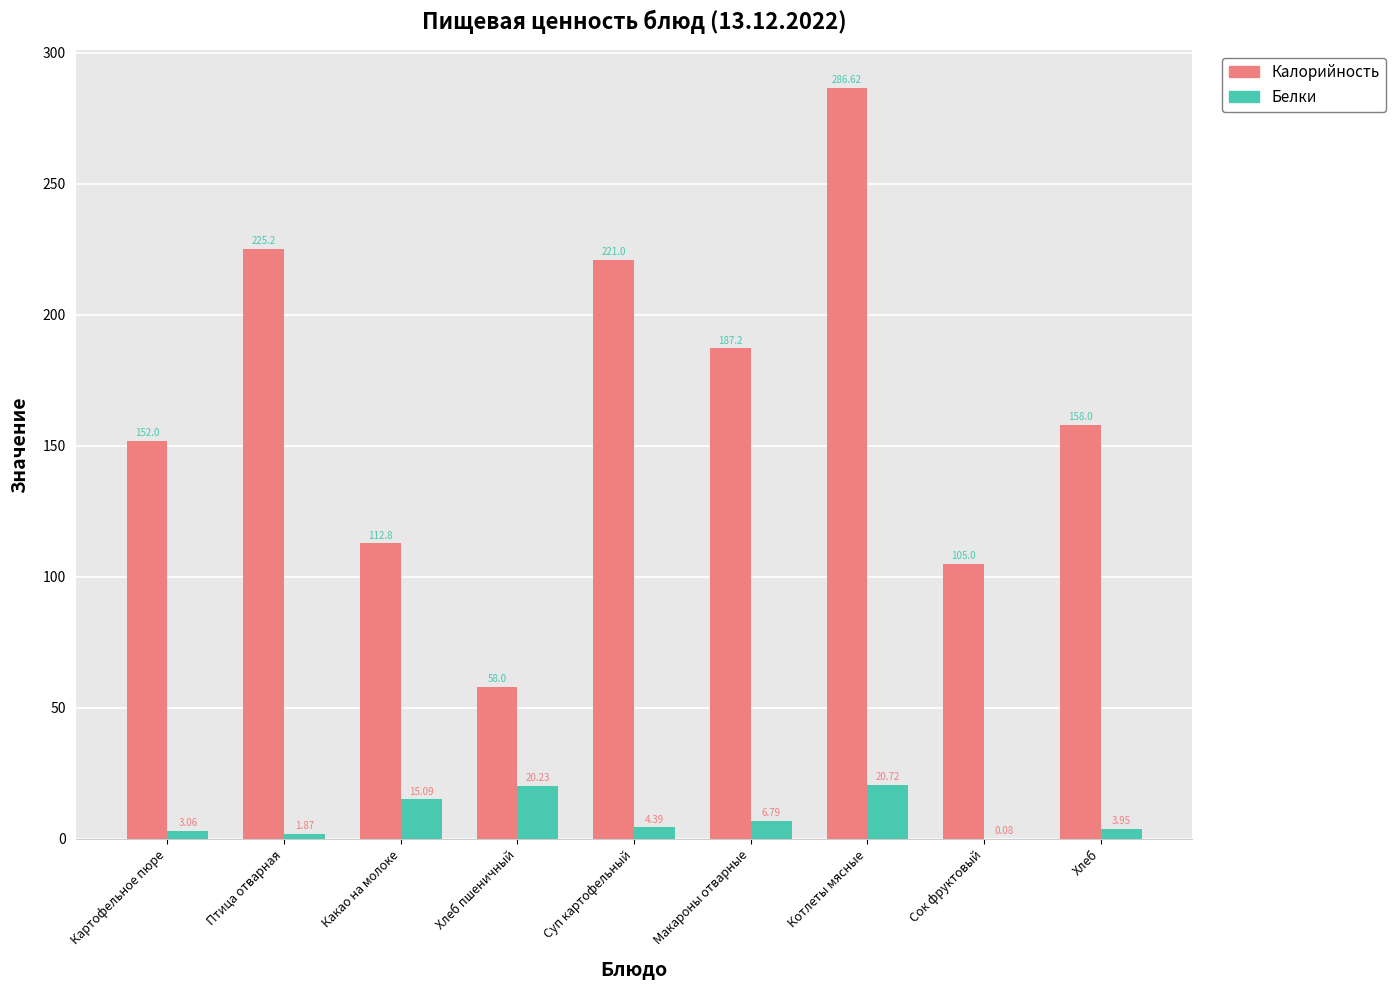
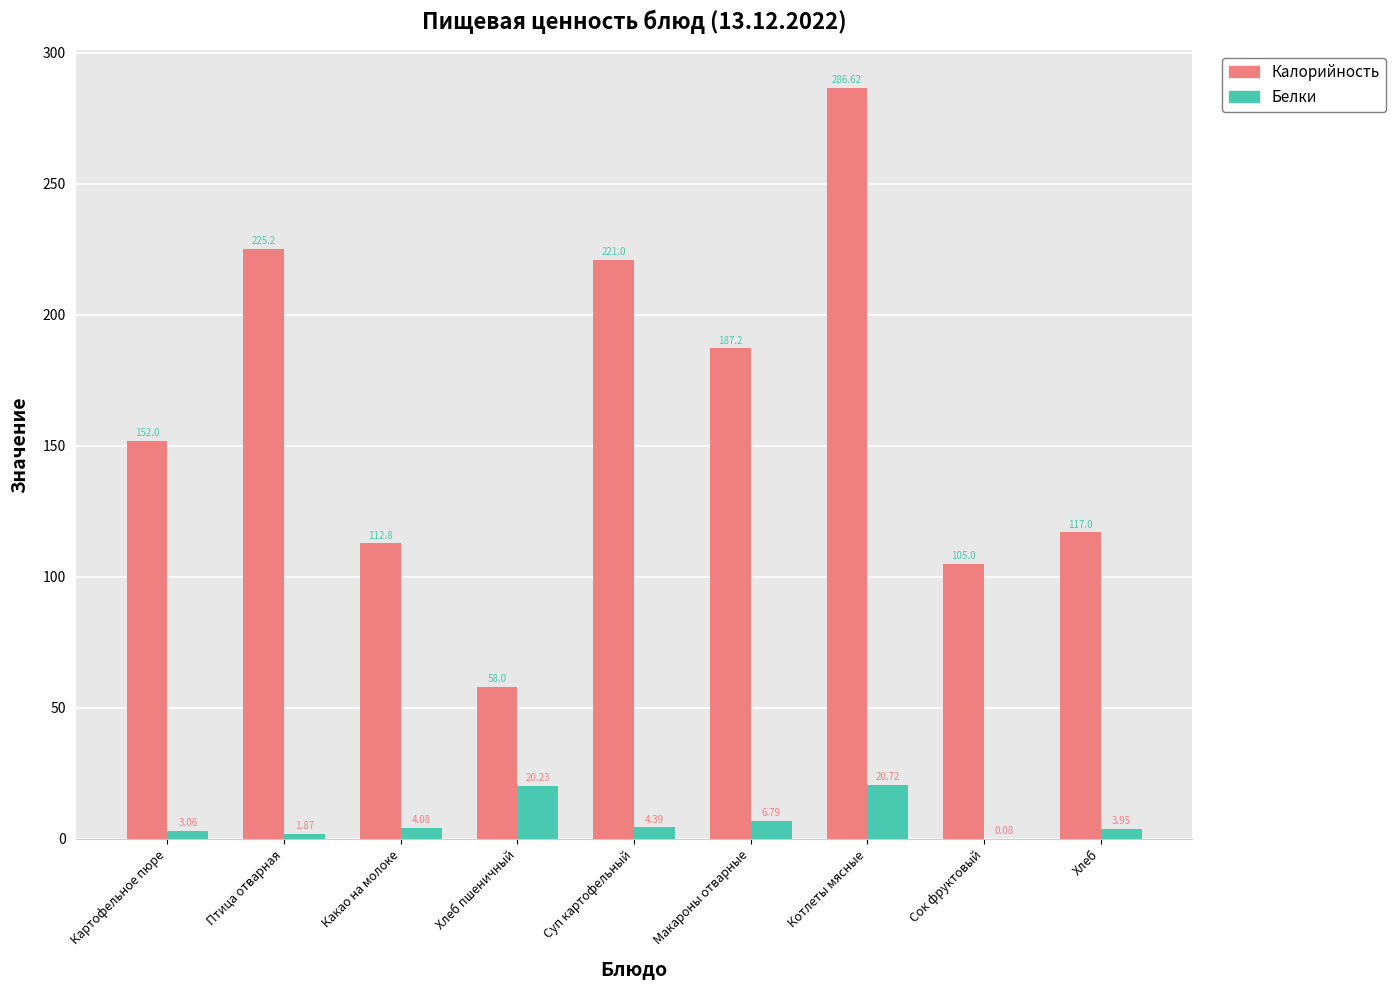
Белки, Какао на молоке: 15.09 -> 4.08
Калорийность, Хлеб: 158.0 -> 117.0
